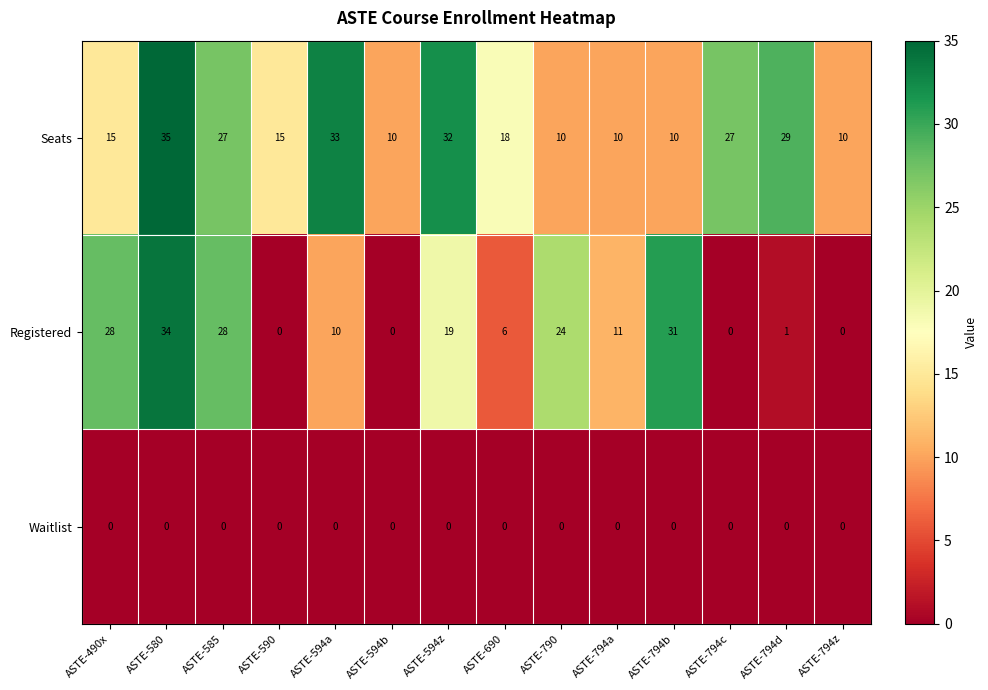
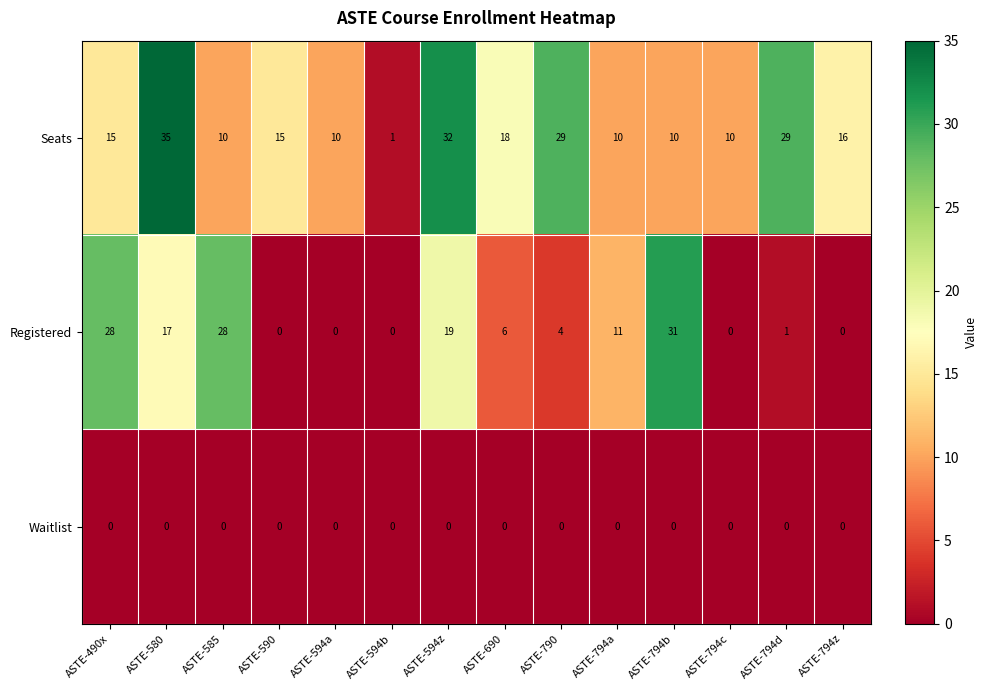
Seats, ASTE-585: 27 -> 10
Seats, ASTE-594a: 33 -> 10
Seats, ASTE-594b: 10 -> 1
Seats, ASTE-790: 10 -> 29
Seats, ASTE-794c: 27 -> 10
Seats, ASTE-794z: 10 -> 16
Registered, ASTE-580: 34 -> 17
Registered, ASTE-594a: 10 -> 0
Registered, ASTE-790: 24 -> 4
